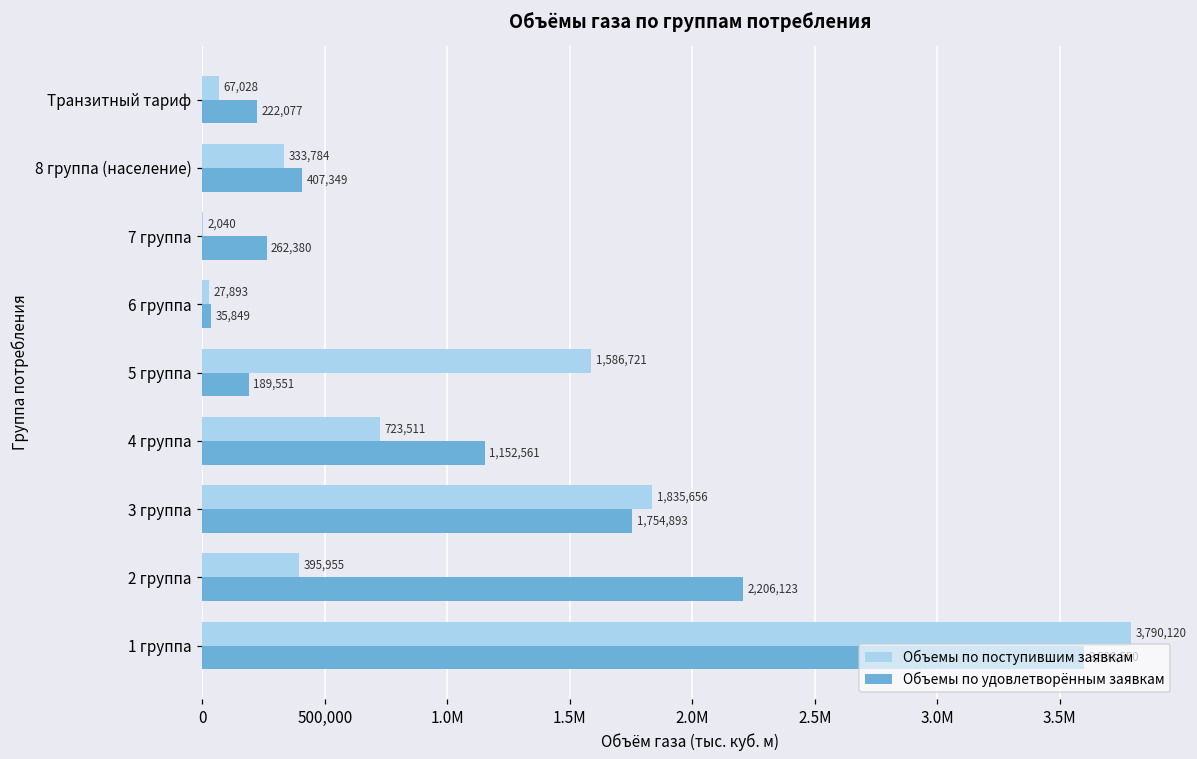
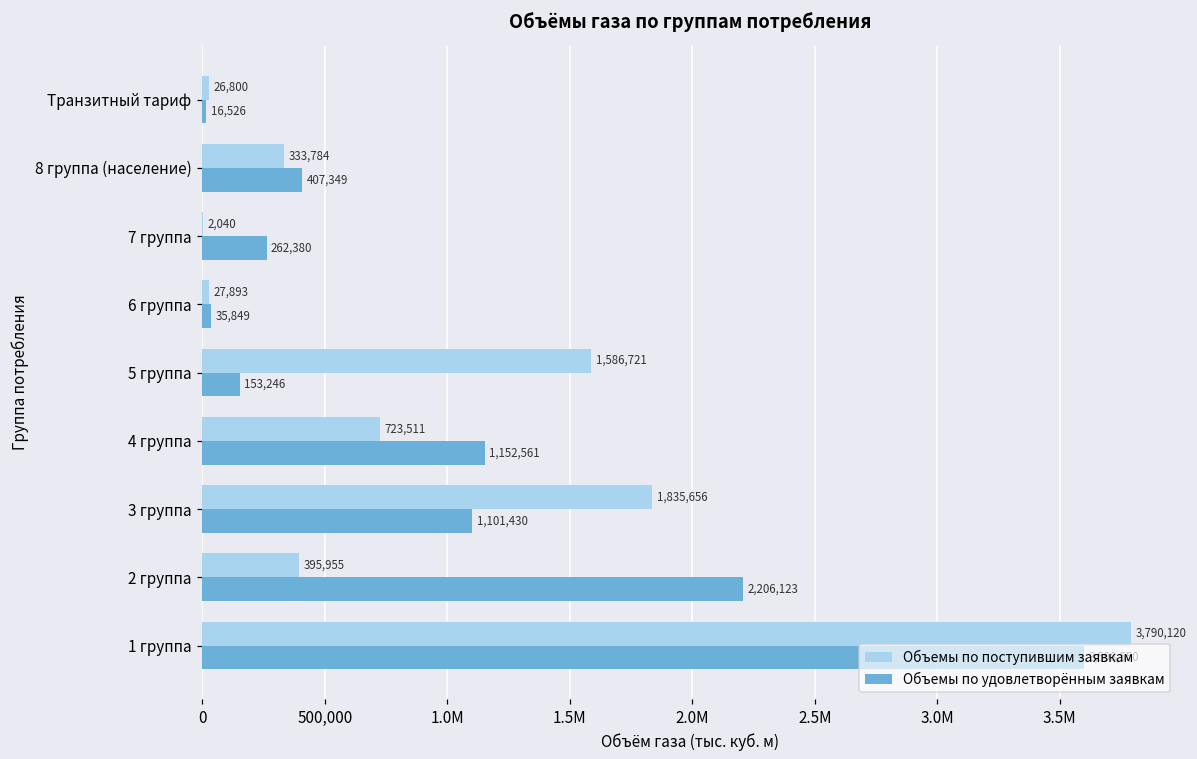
Объемы по поступившим заявкам, Транзитный тариф: 67,028 -> 26,800
Объемы по удовлетворённым заявкам, Транзитный тариф: 222,077 -> 16,526
Объемы по удовлетворённым заявкам, 5 группа: 189,551 -> 153,246
Объемы по удовлетворённым заявкам, 3 группа: 1,754,893 -> 1,101,430
